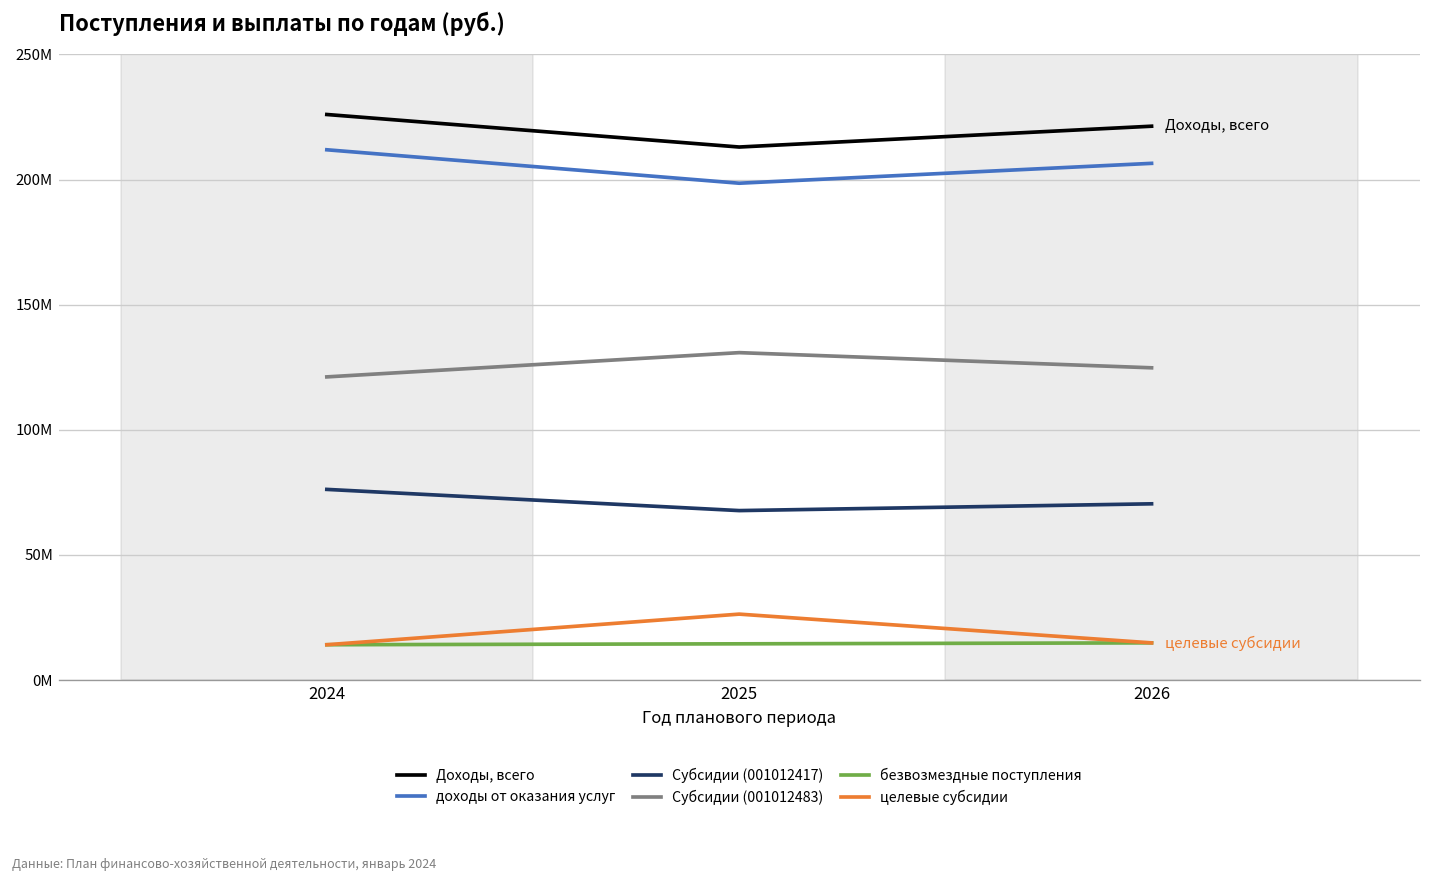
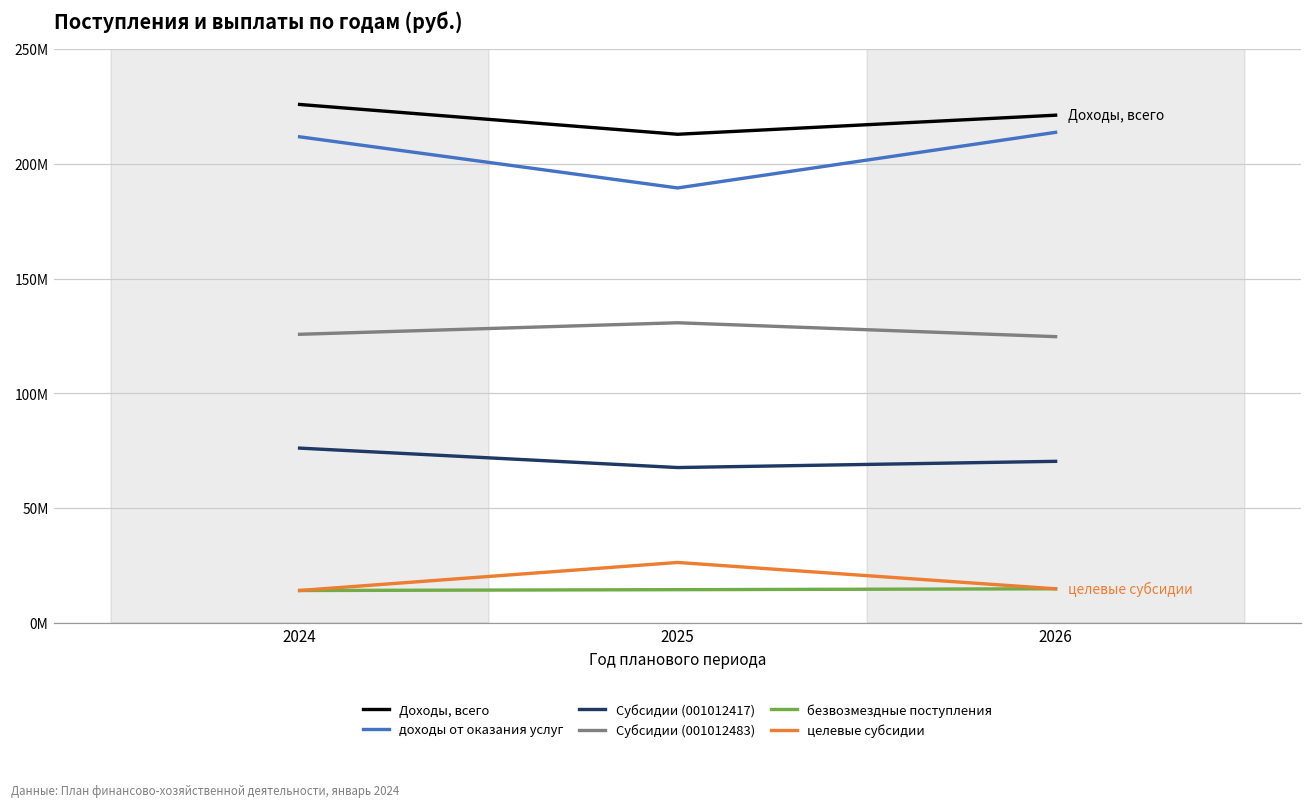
Субсидии (001012483), 2024: 121000000 -> 126000000
доходы от оказания услуг, 2025: 199000000 -> 190000000
доходы от оказания услуг, 2026: 206000000 -> 214000000
